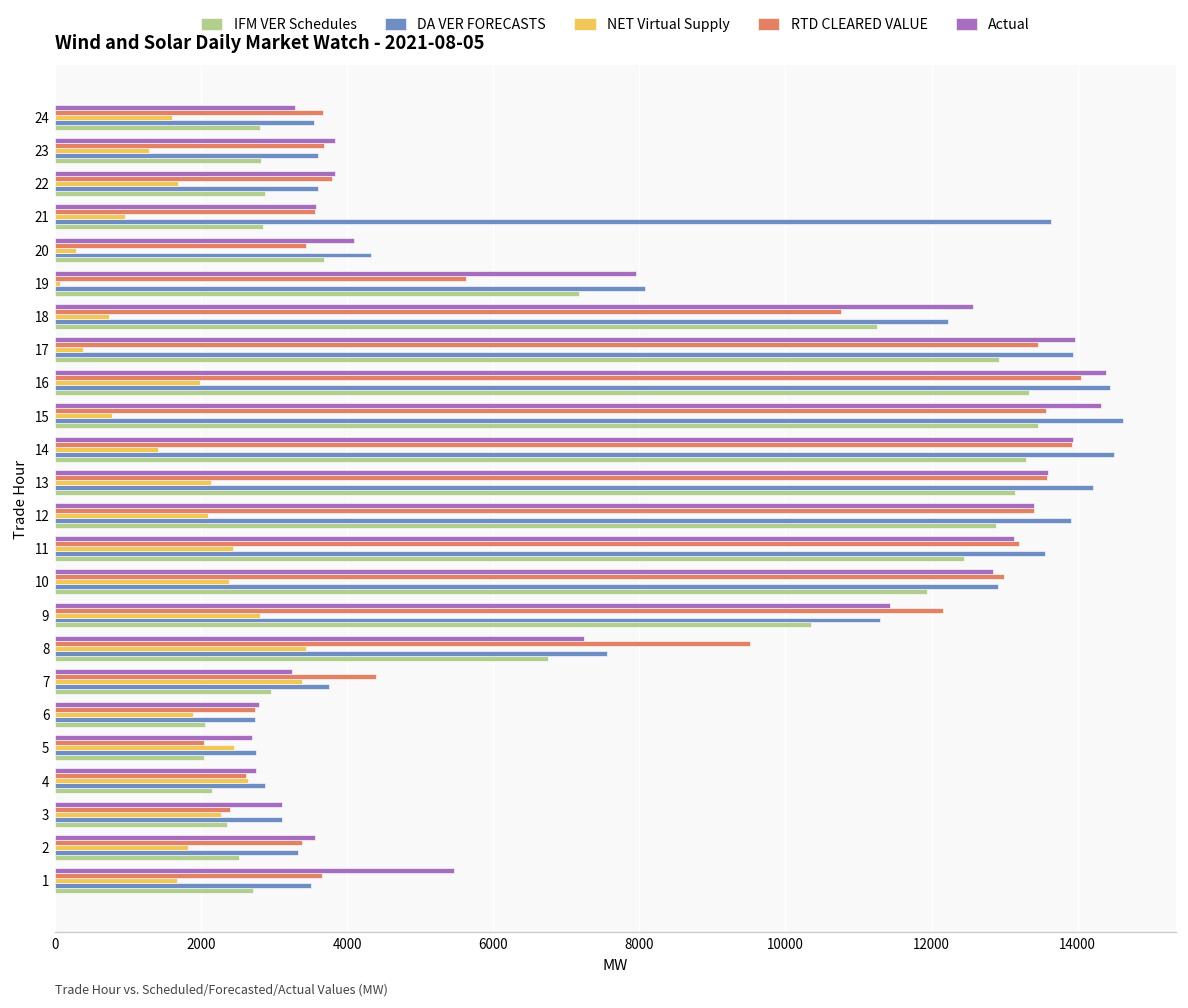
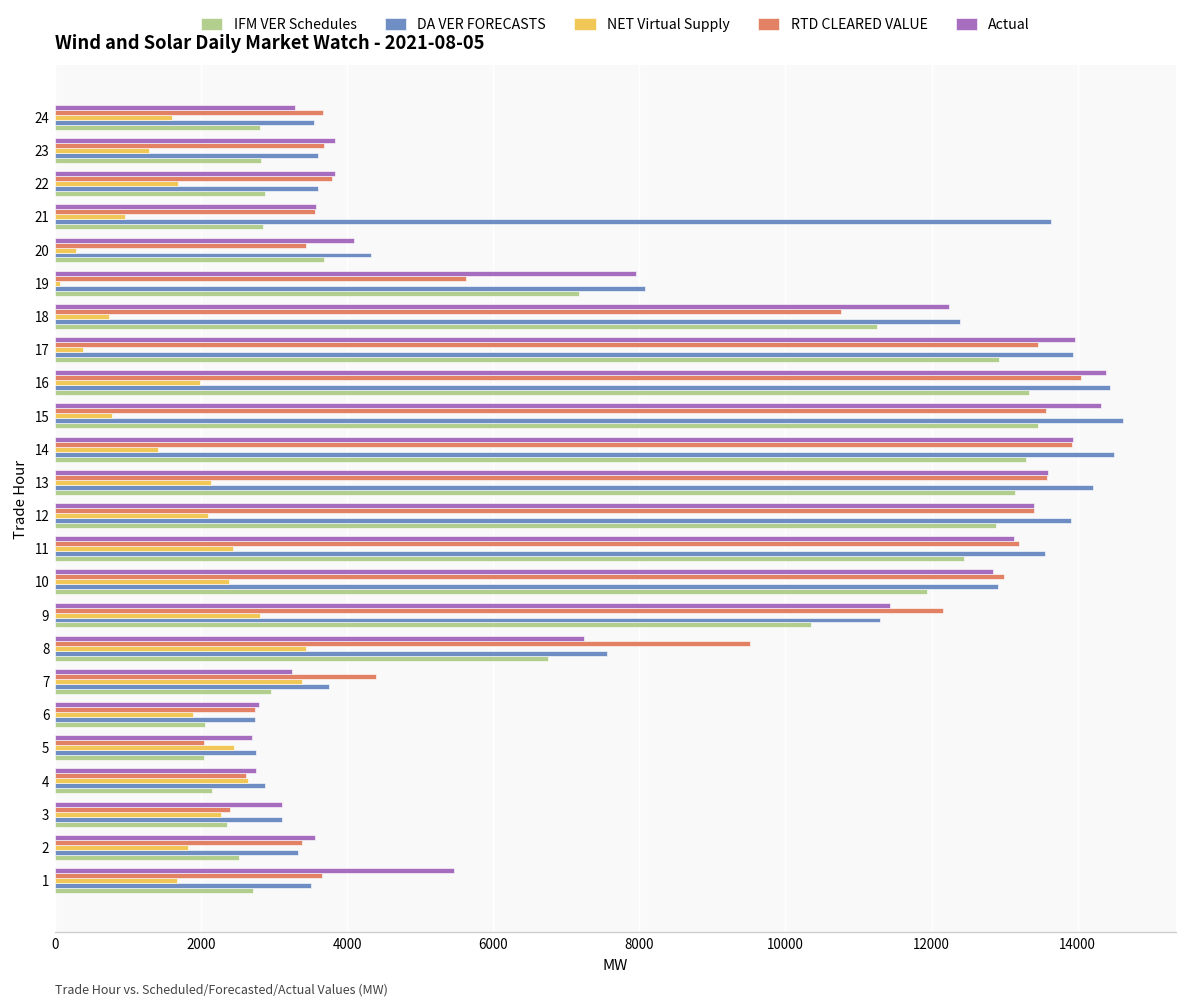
Actual, 18: 12600 -> 12200
DA VER FORECASTS, 18: 12200 -> 12400
